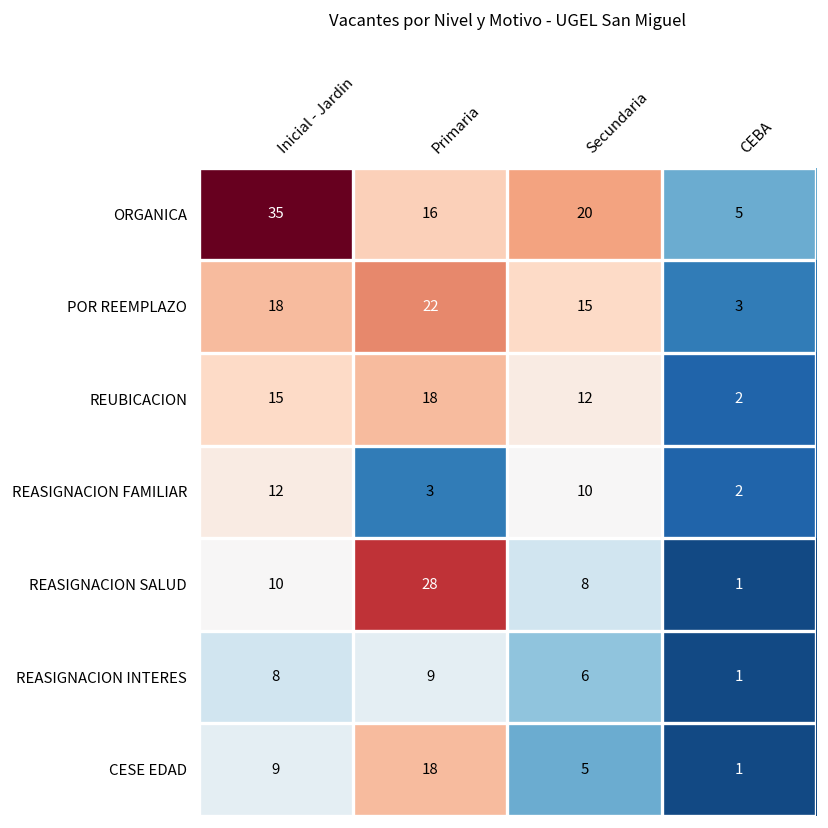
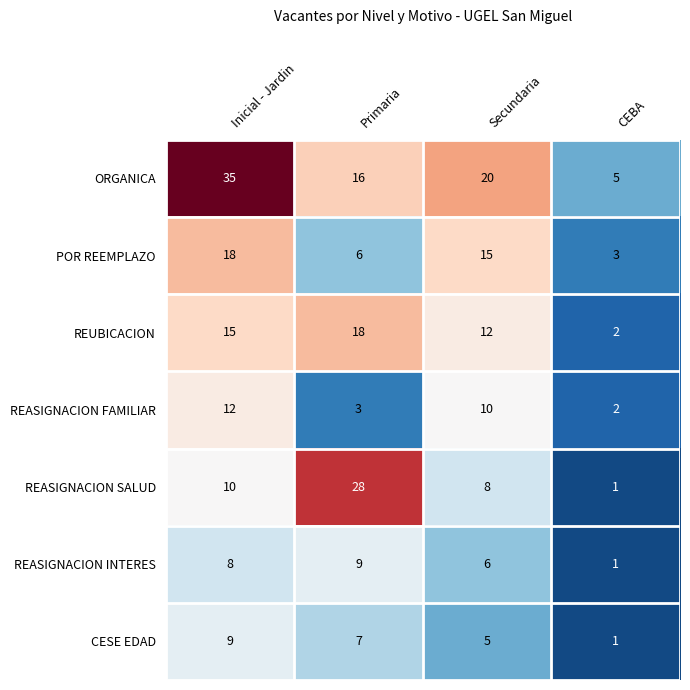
POR REEMPLAZO, Primaria: 22 -> 6
CESE EDAD, Primaria: 18 -> 7
